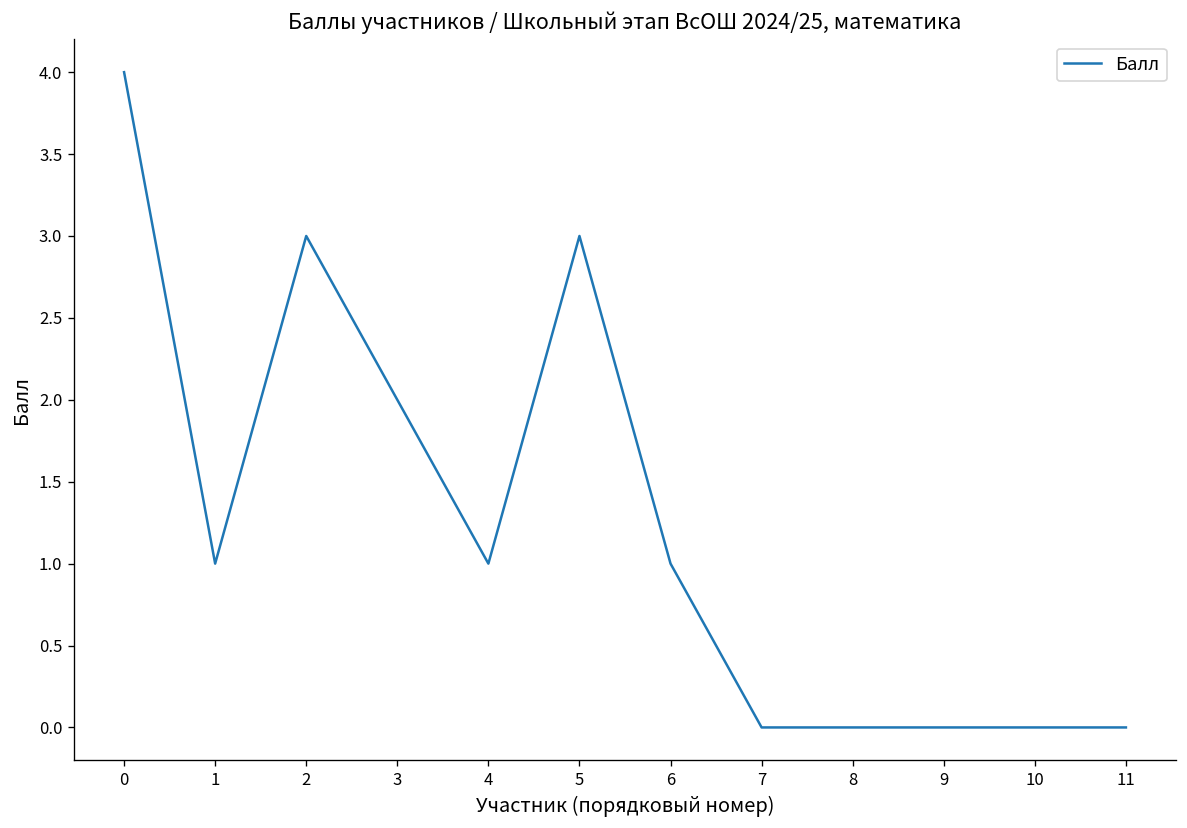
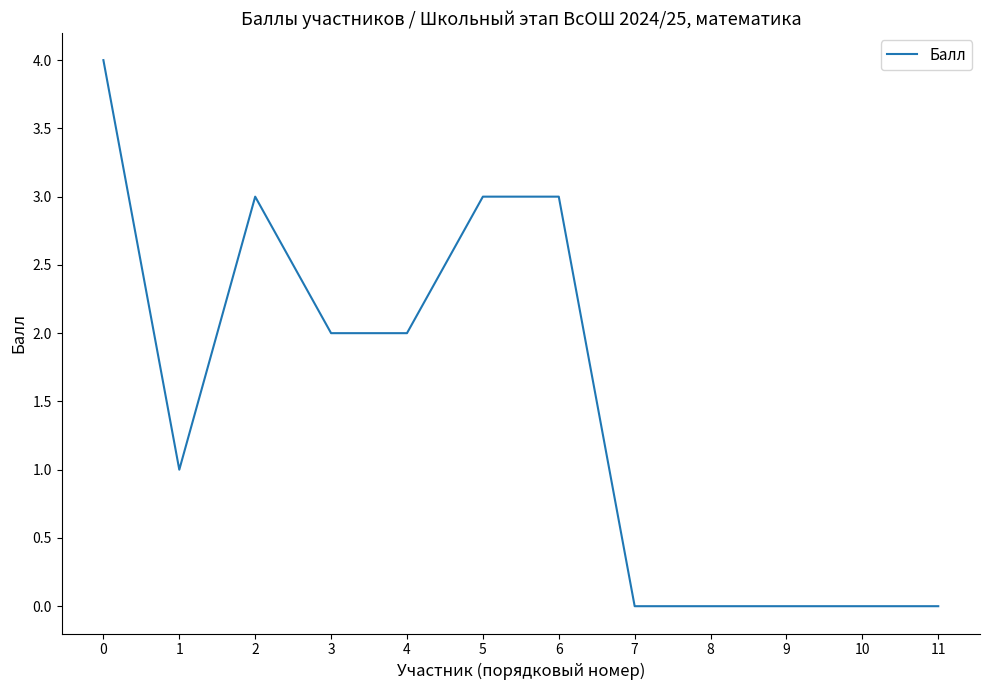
4: 1 -> 2
6: 1 -> 3
